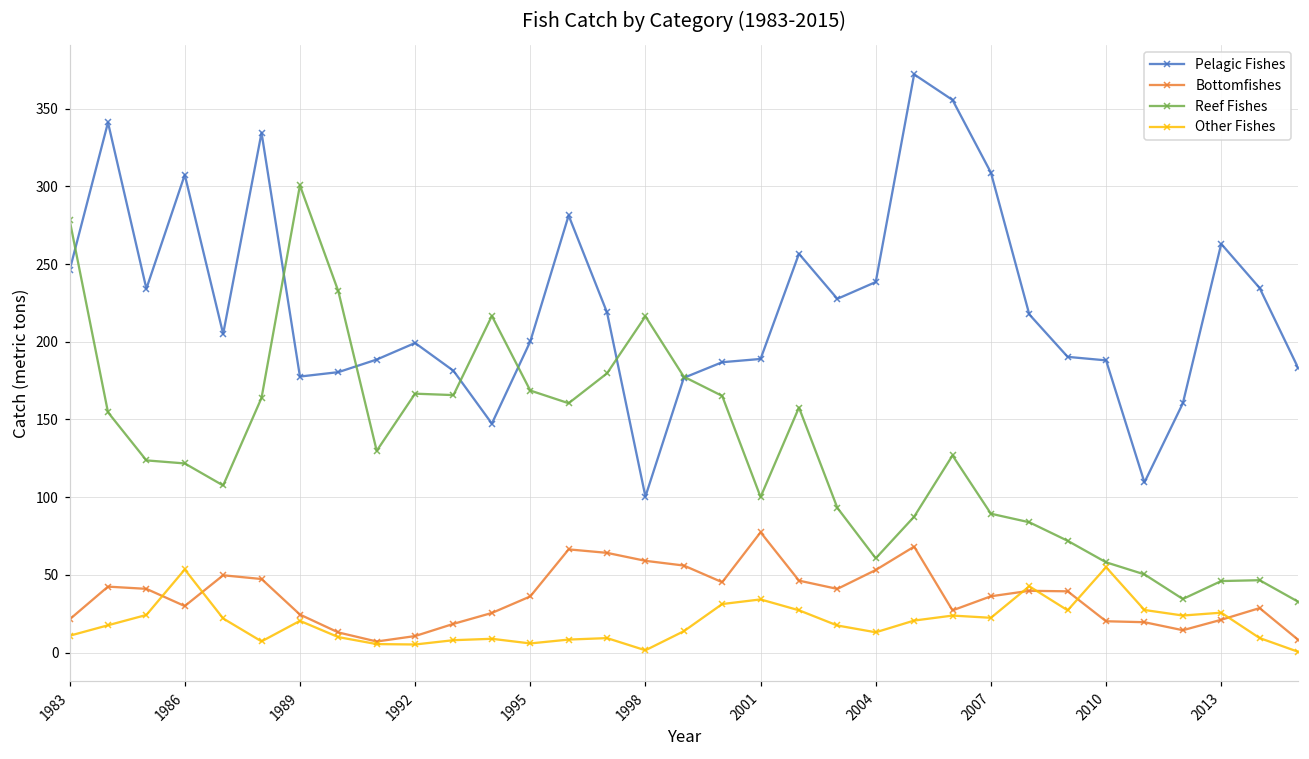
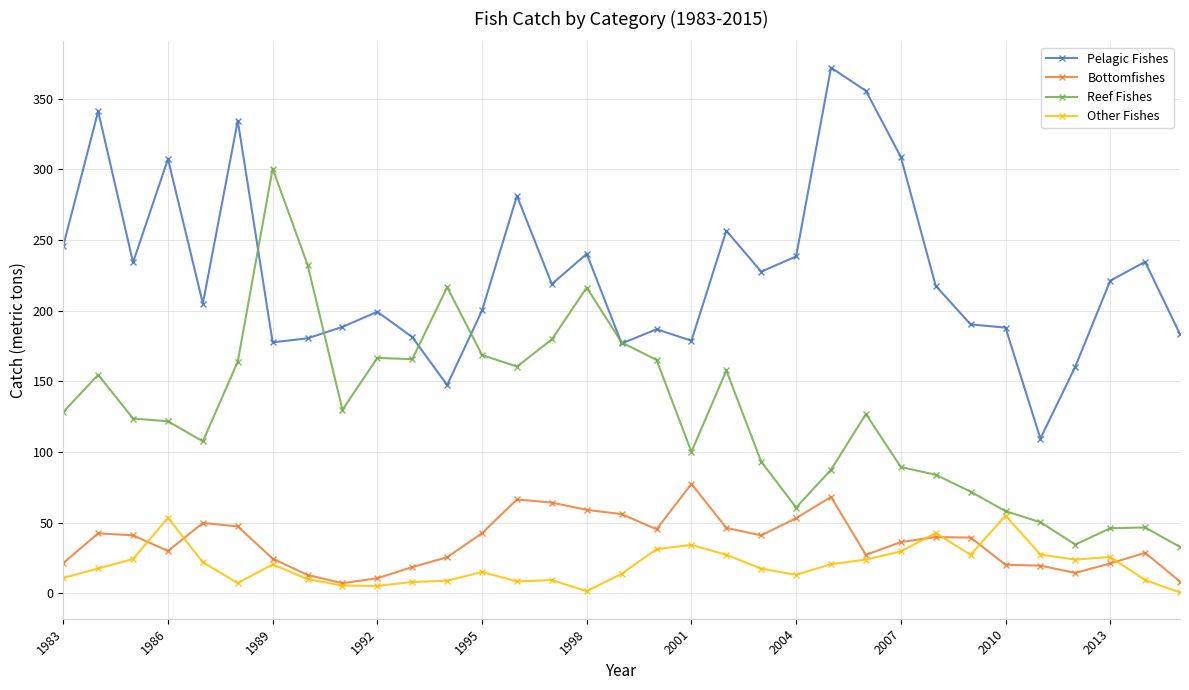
Reef Fishes, 1983: 278 -> 128
Bottomfishes, 1995: 36 -> 43
Other Fishes, 1995: 6 -> 15
Pelagic Fishes, 1998: 100 -> 240
Pelagic Fishes, 2001: 189 -> 179
Other Fishes, 2007: 22 -> 30
Pelagic Fishes, 2013: 263 -> 221
